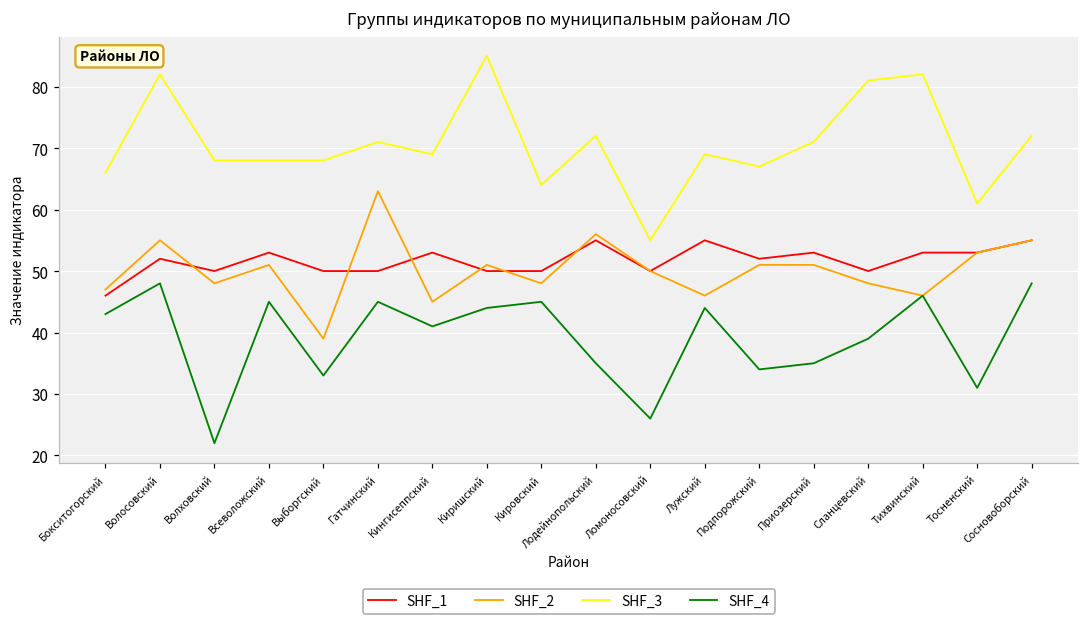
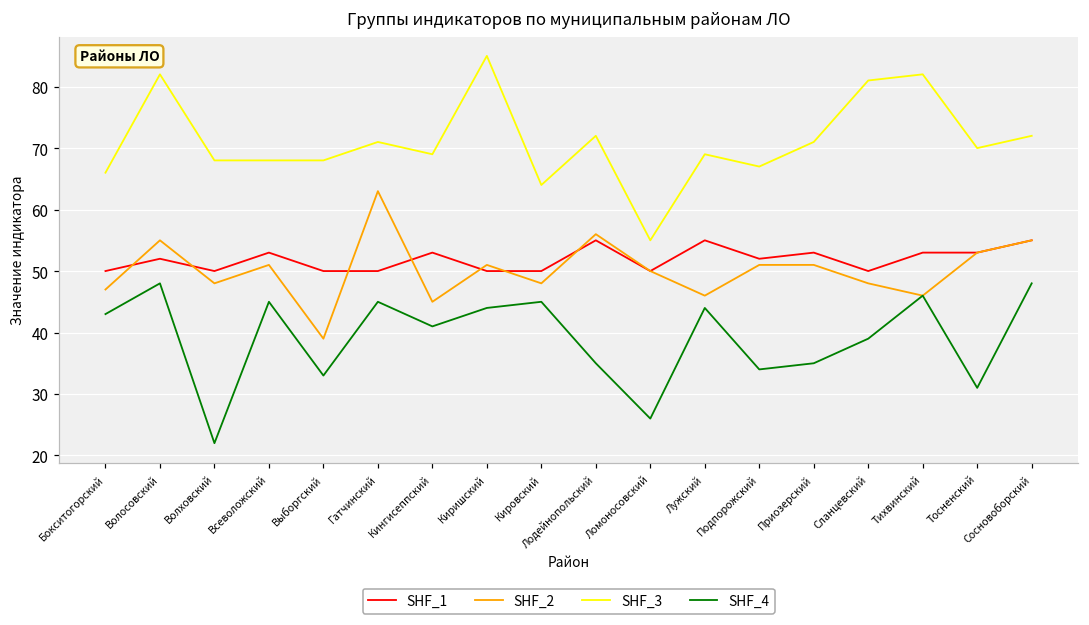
SHF_1, Бокситогорский: 46 -> 50
SHF_3, Тосненский: 61 -> 70
